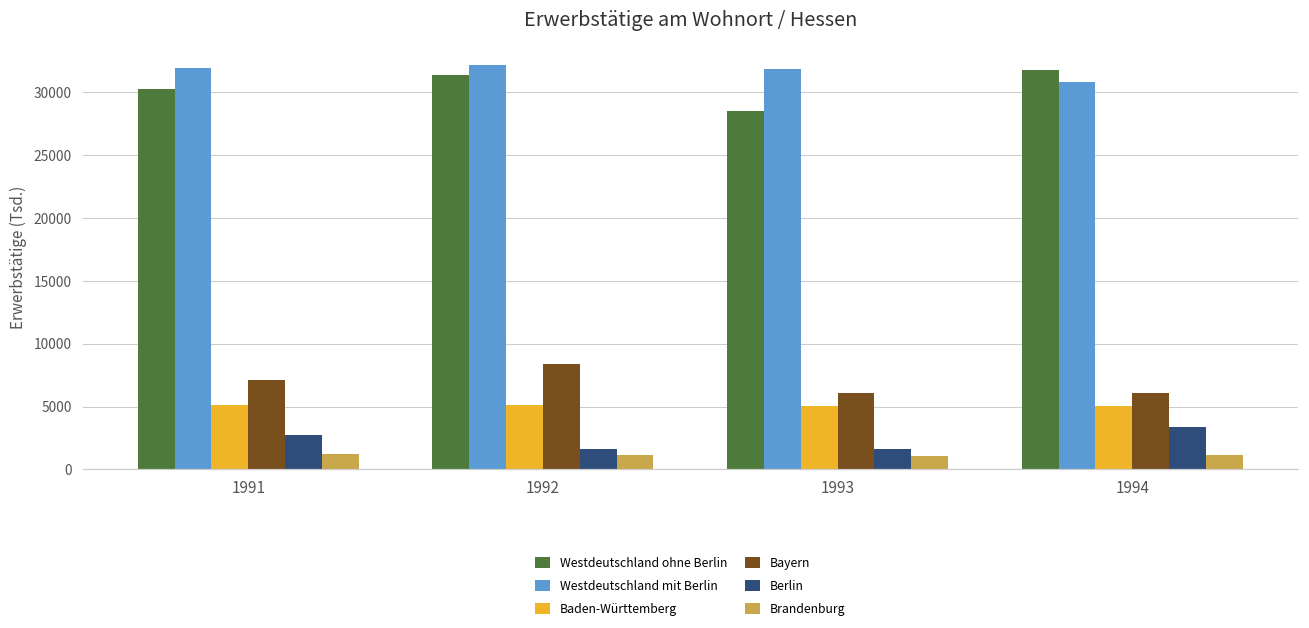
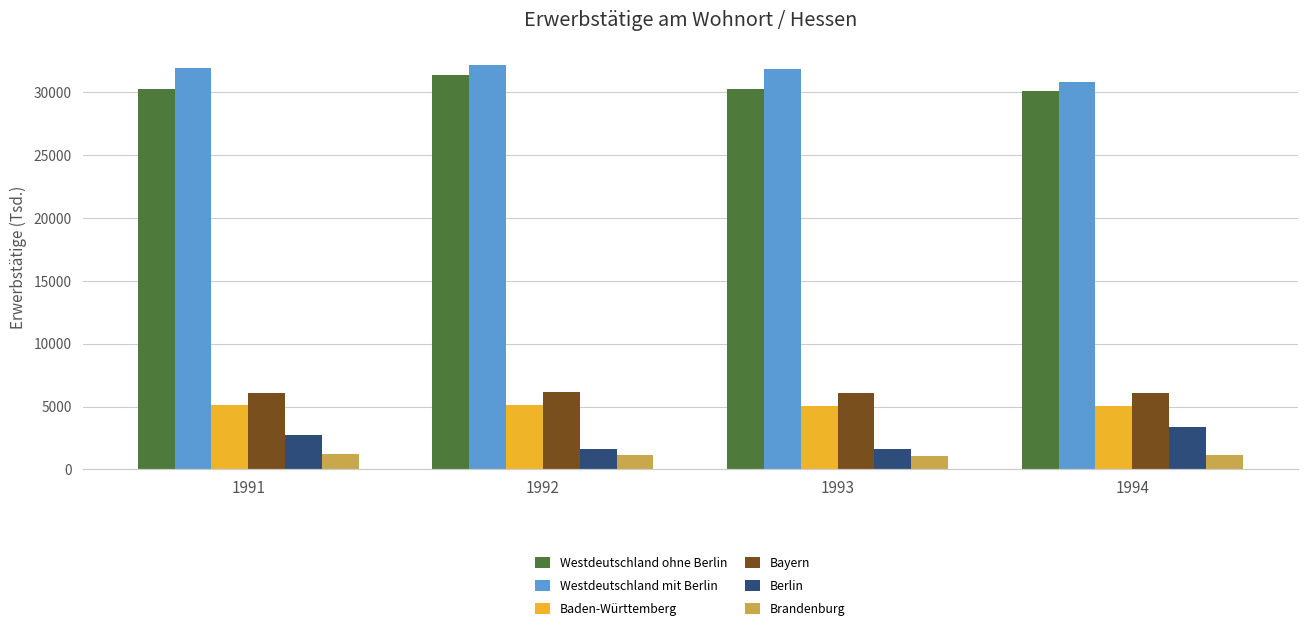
Bayern, 1991: 7100 -> 6100
Bayern, 1992: 8400 -> 6100
Westdeutschland ohne Berlin, 1993: 28500 -> 30200
Westdeutschland ohne Berlin, 1994: 31700 -> 30100
